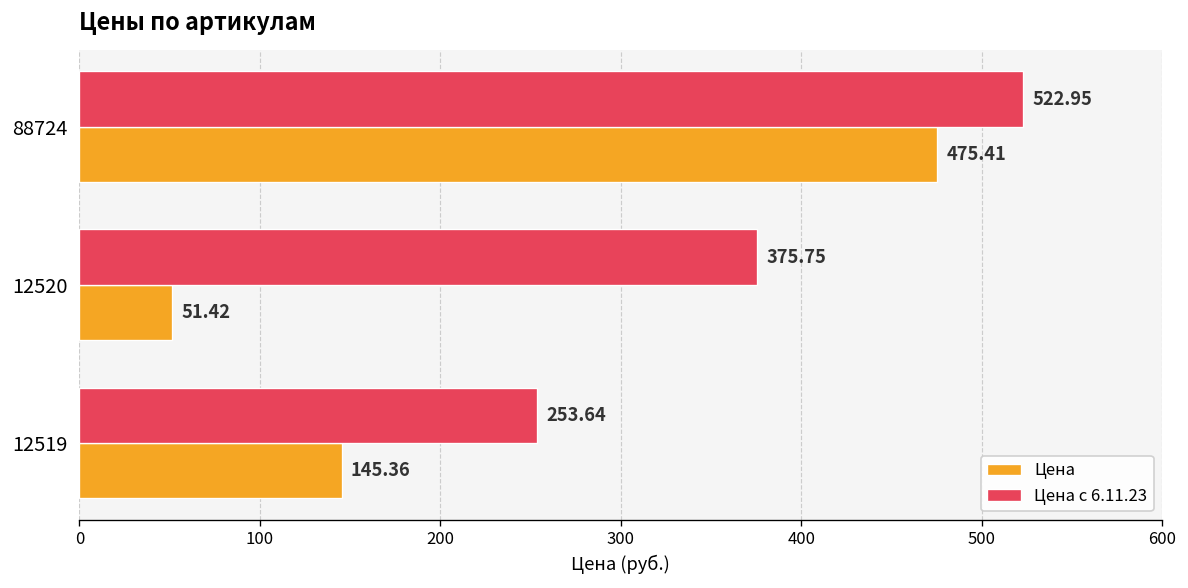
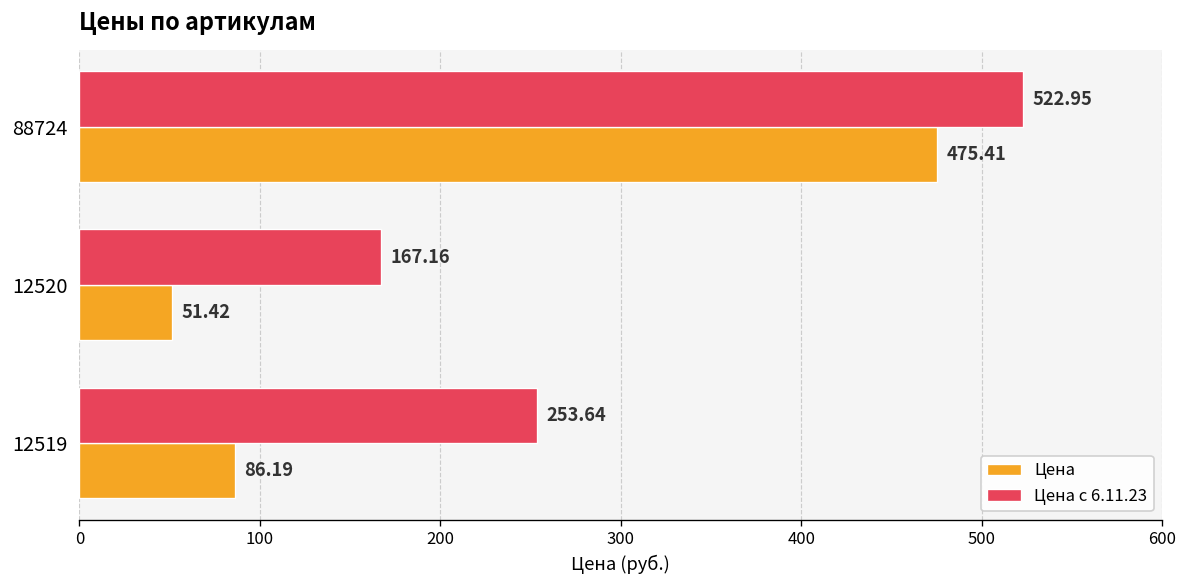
Цена с 6.11.23, 12520: 375.75 -> 167.16
Цена, 12519: 145.36 -> 86.19
